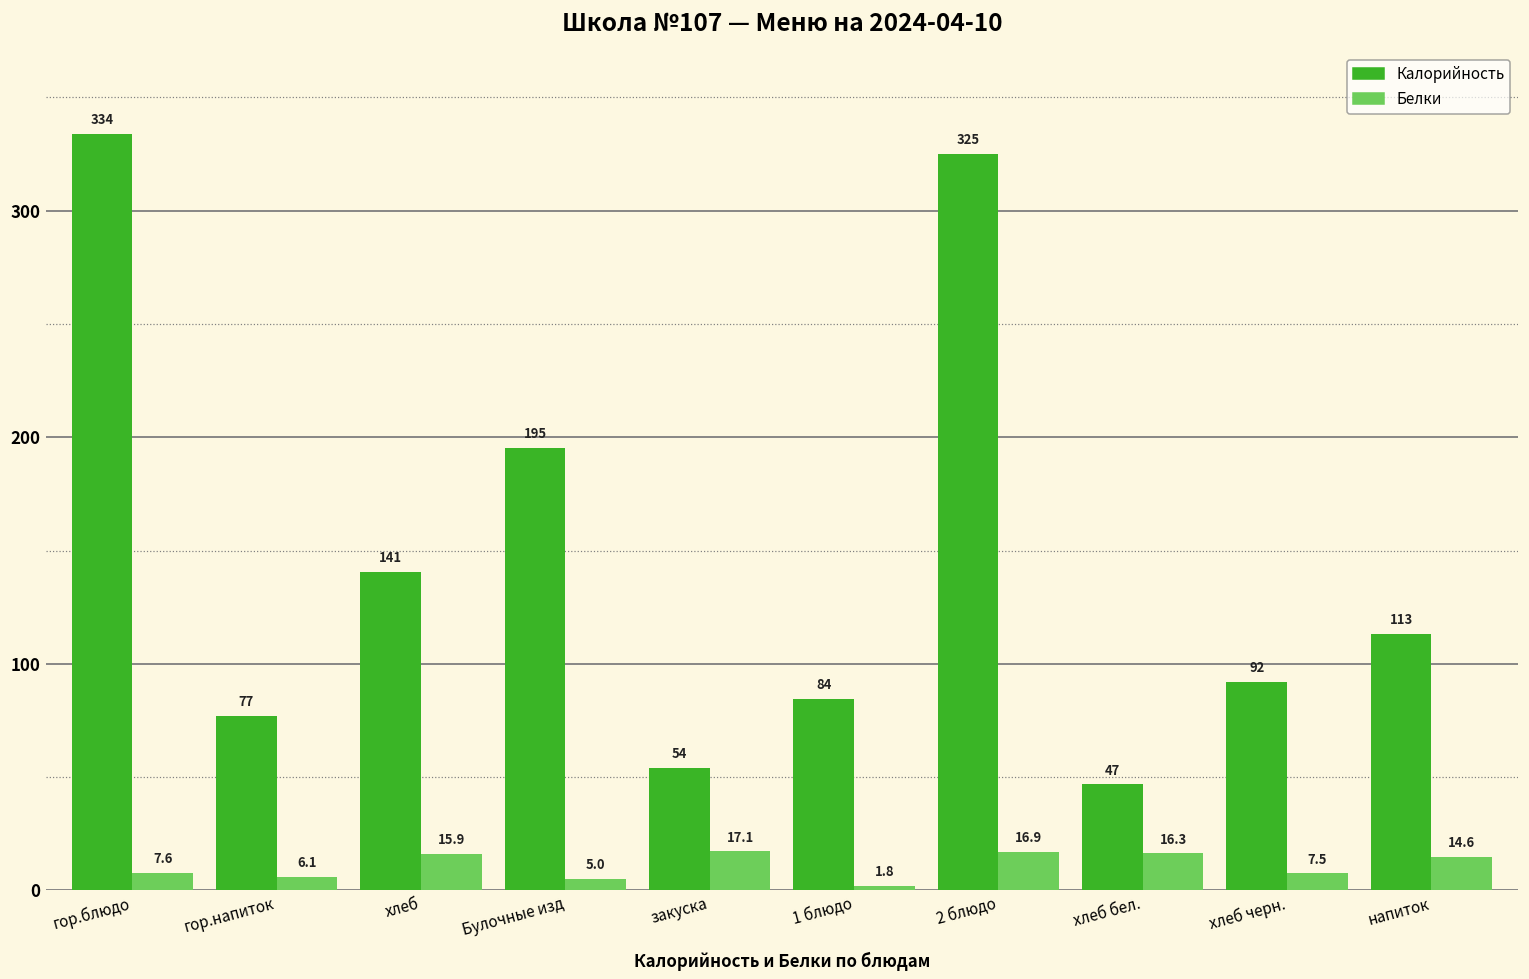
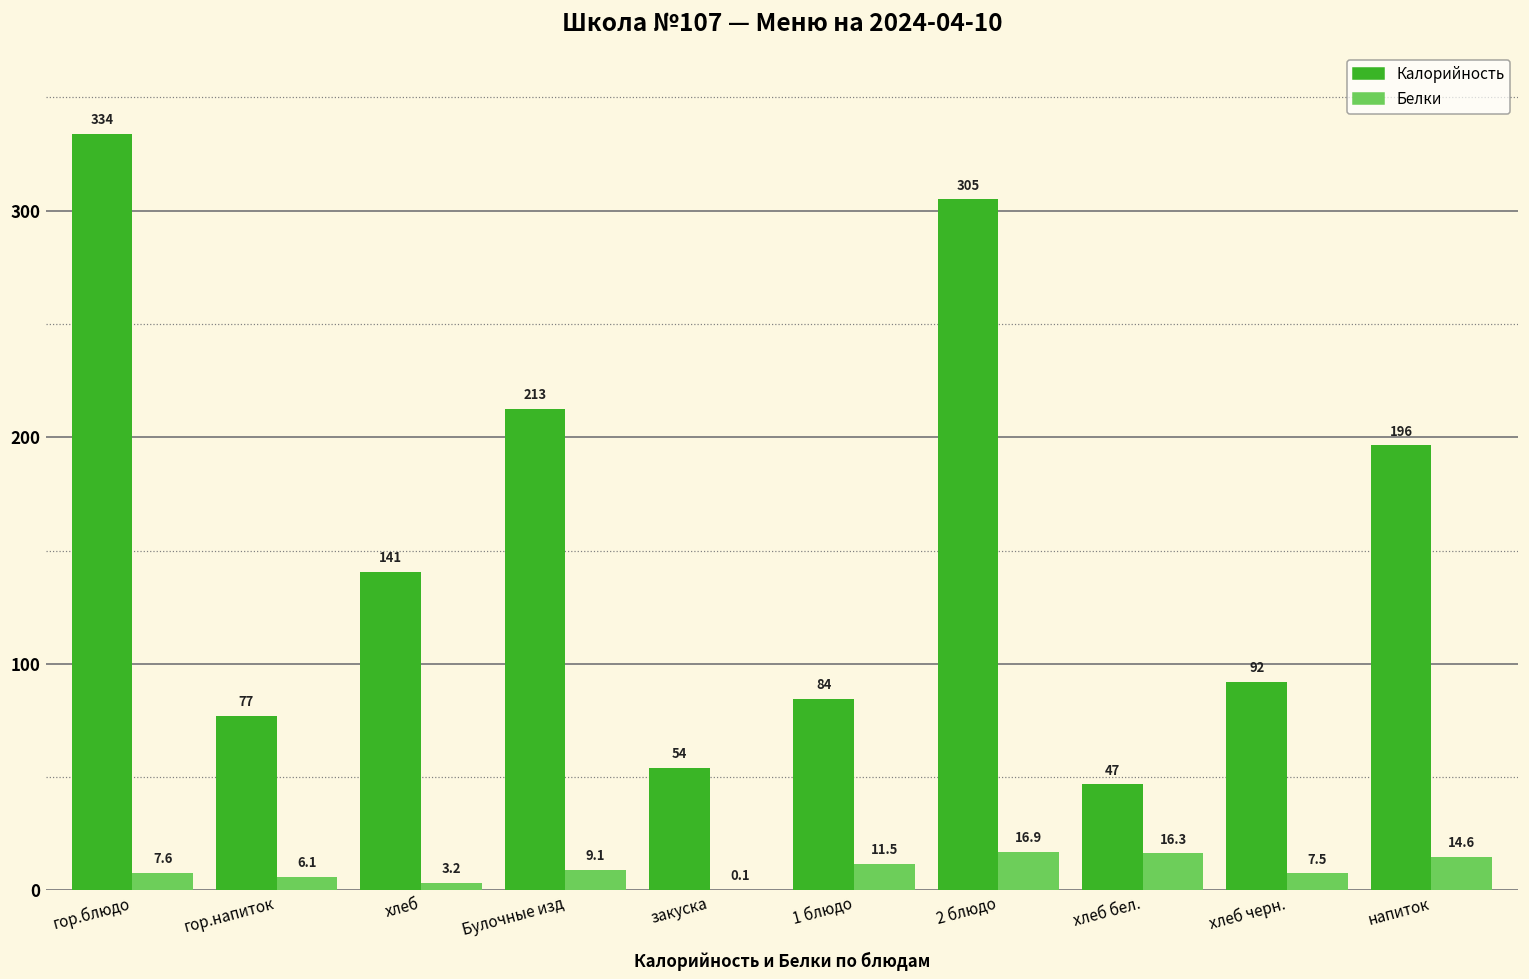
Белки, хлеб: 15.9 -> 3.2
Калорийность, Булочные изд: 195 -> 213
Белки, Булочные изд: 5.0 -> 9.1
Белки, закуска: 17.1 -> 0.1
Белки, 1 блюдо: 1.8 -> 11.5
Калорийность, 2 блюдо: 325 -> 305
Калорийность, напиток: 113 -> 196
